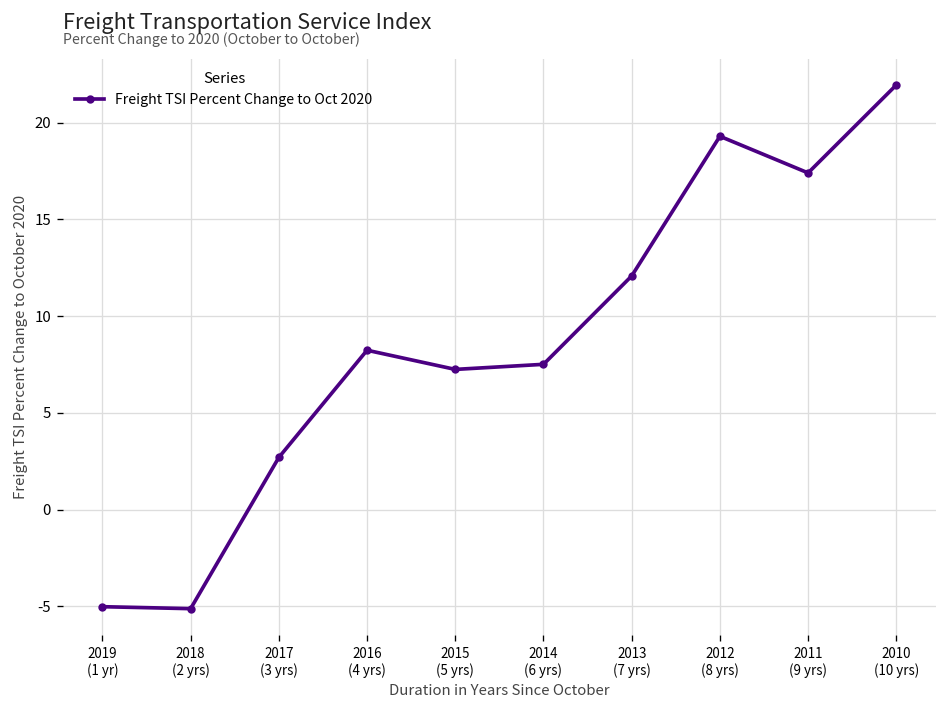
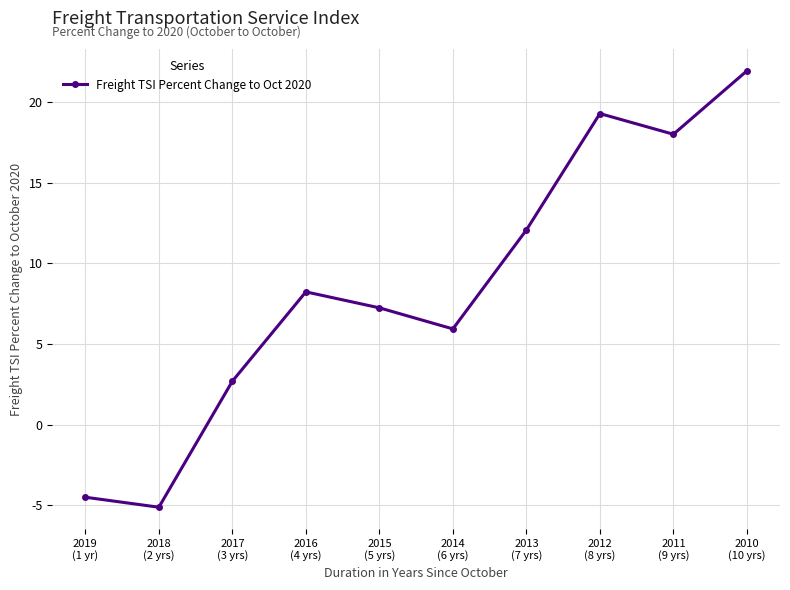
2019 (1 yr): -5.0 -> -4.5
2014 (6 yrs): 7.5 -> 5.9
2011 (9 yrs): 17.4 -> 18.0
